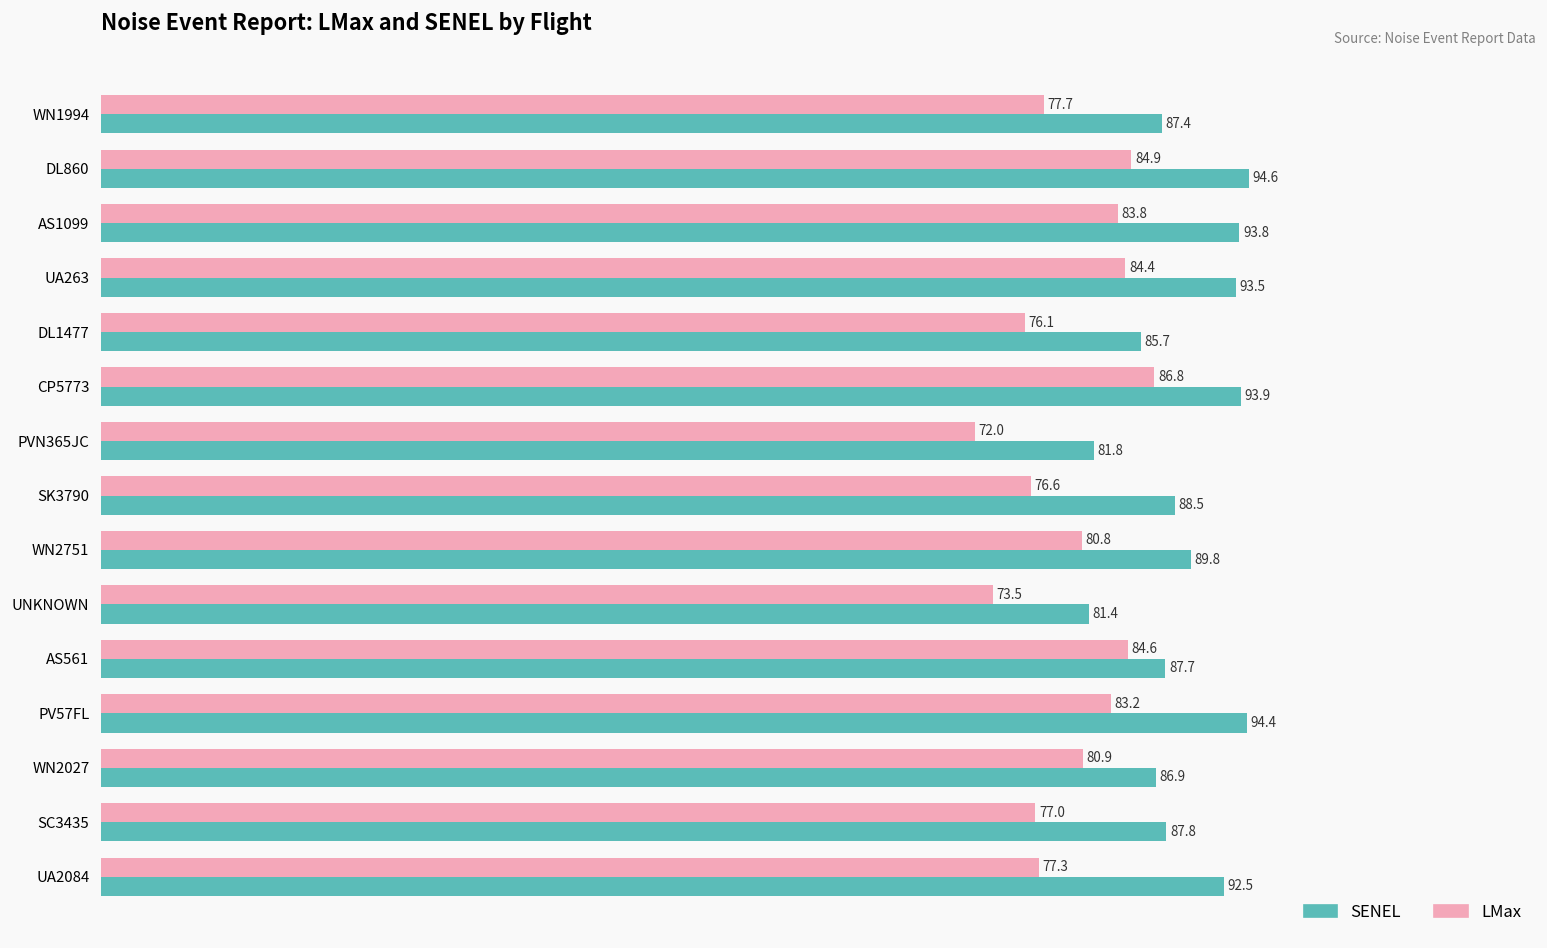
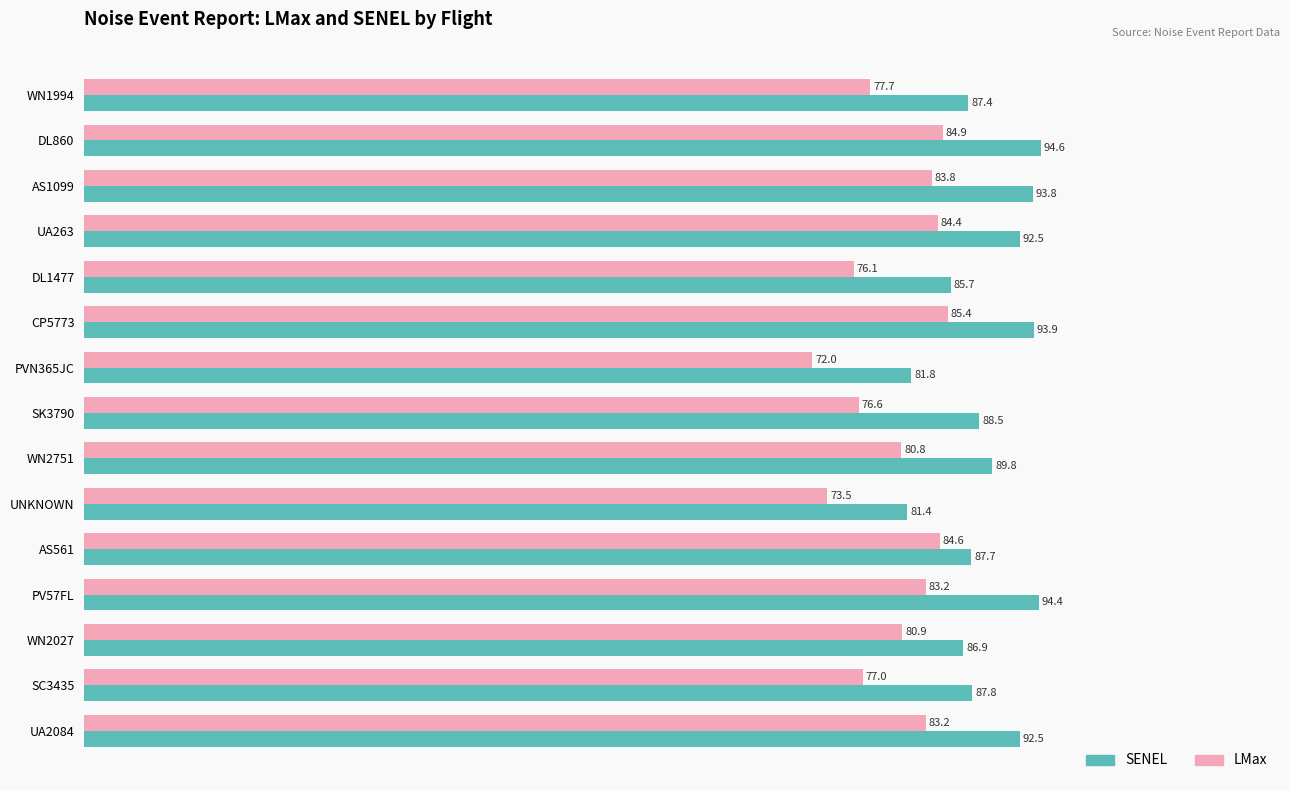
SENEL, UA263: 93.5 -> 92.5
LMax, CP5773: 86.8 -> 85.4
LMax, UA2084: 77.3 -> 83.2
